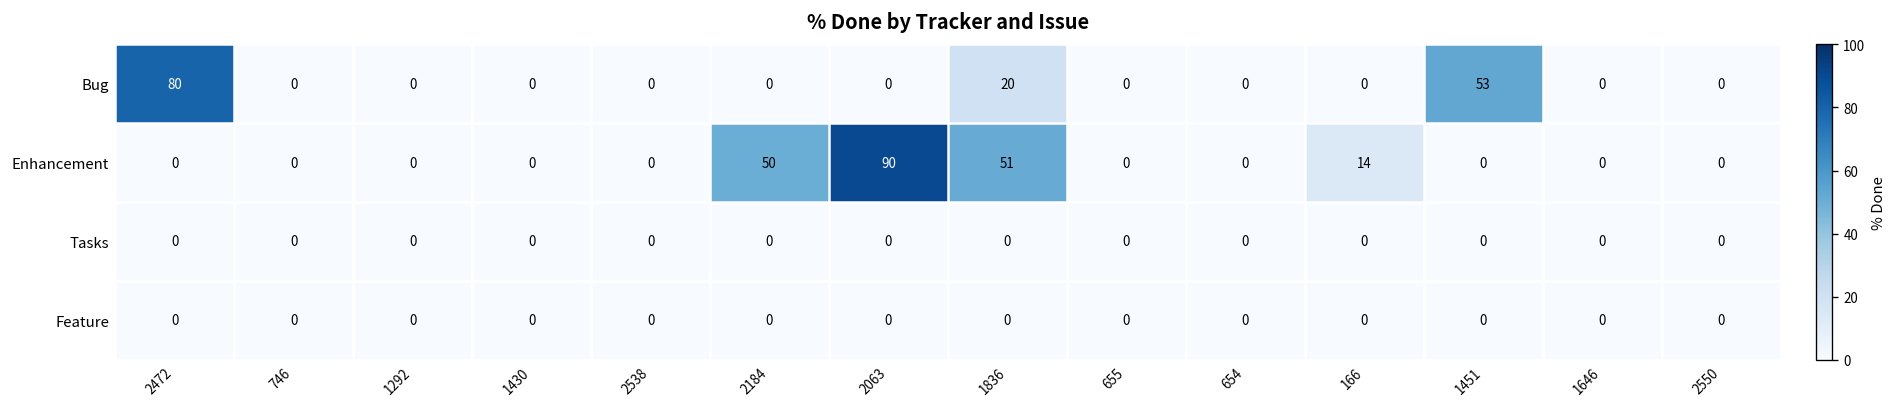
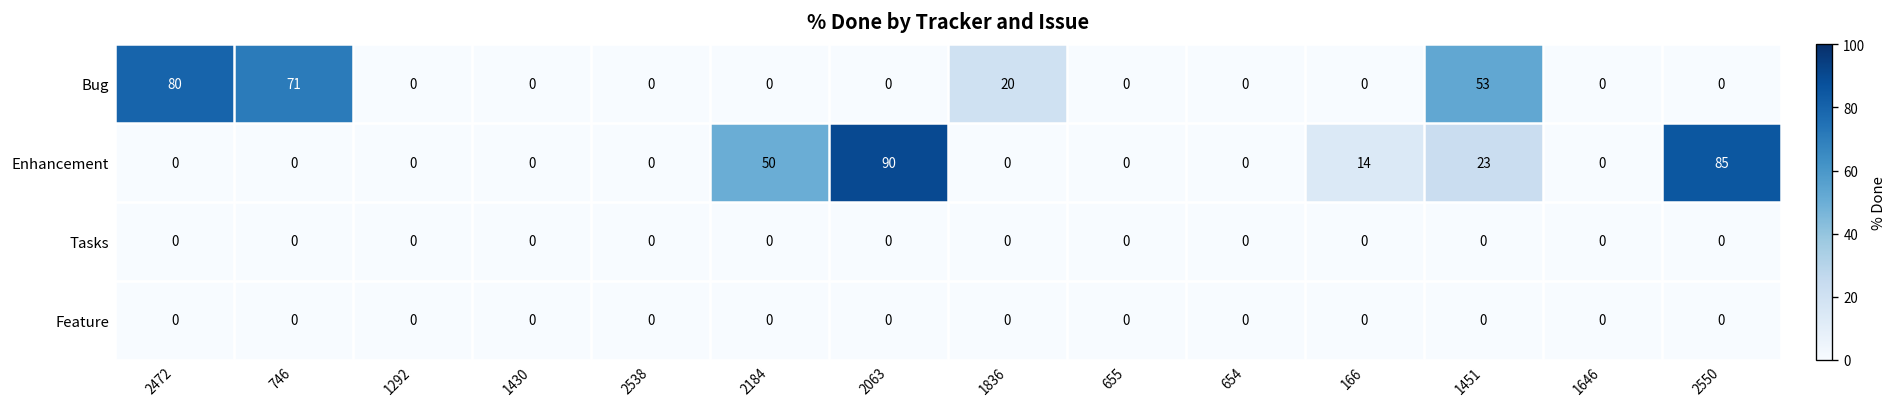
Bug, 746: 0 -> 71
Enhancement, 1836: 51 -> 0
Enhancement, 1451: 0 -> 23
Enhancement, 2550: 0 -> 85
